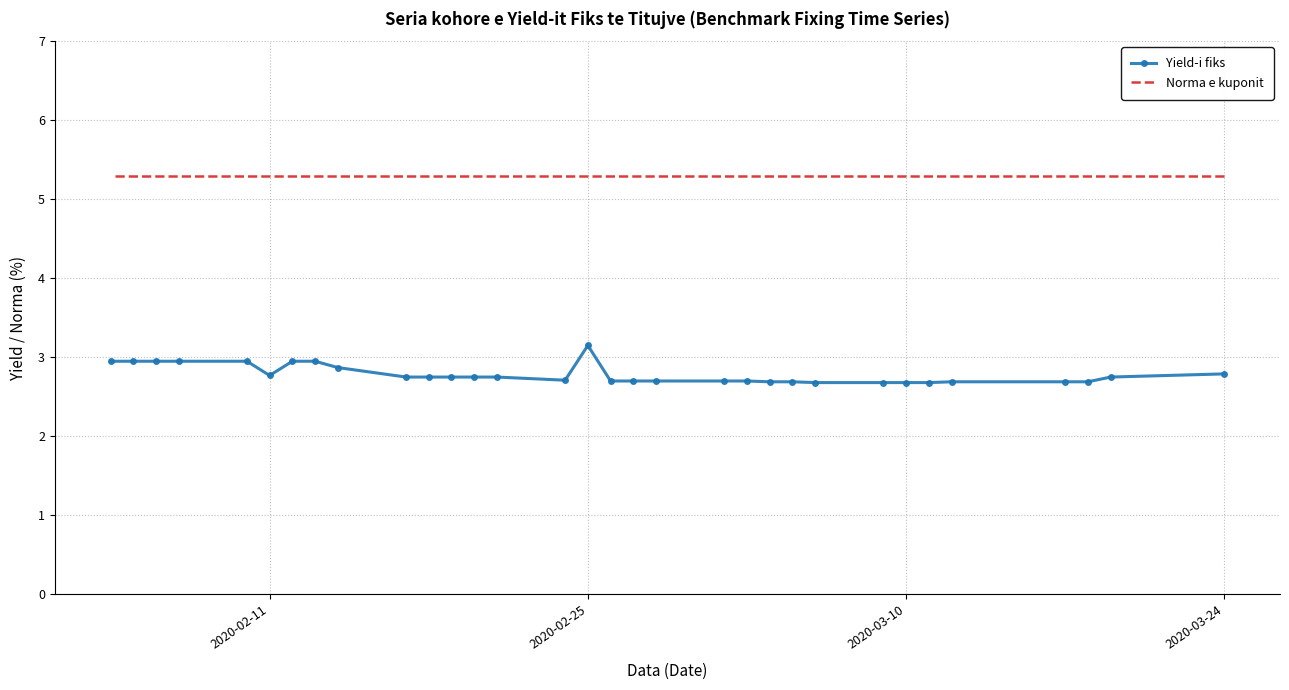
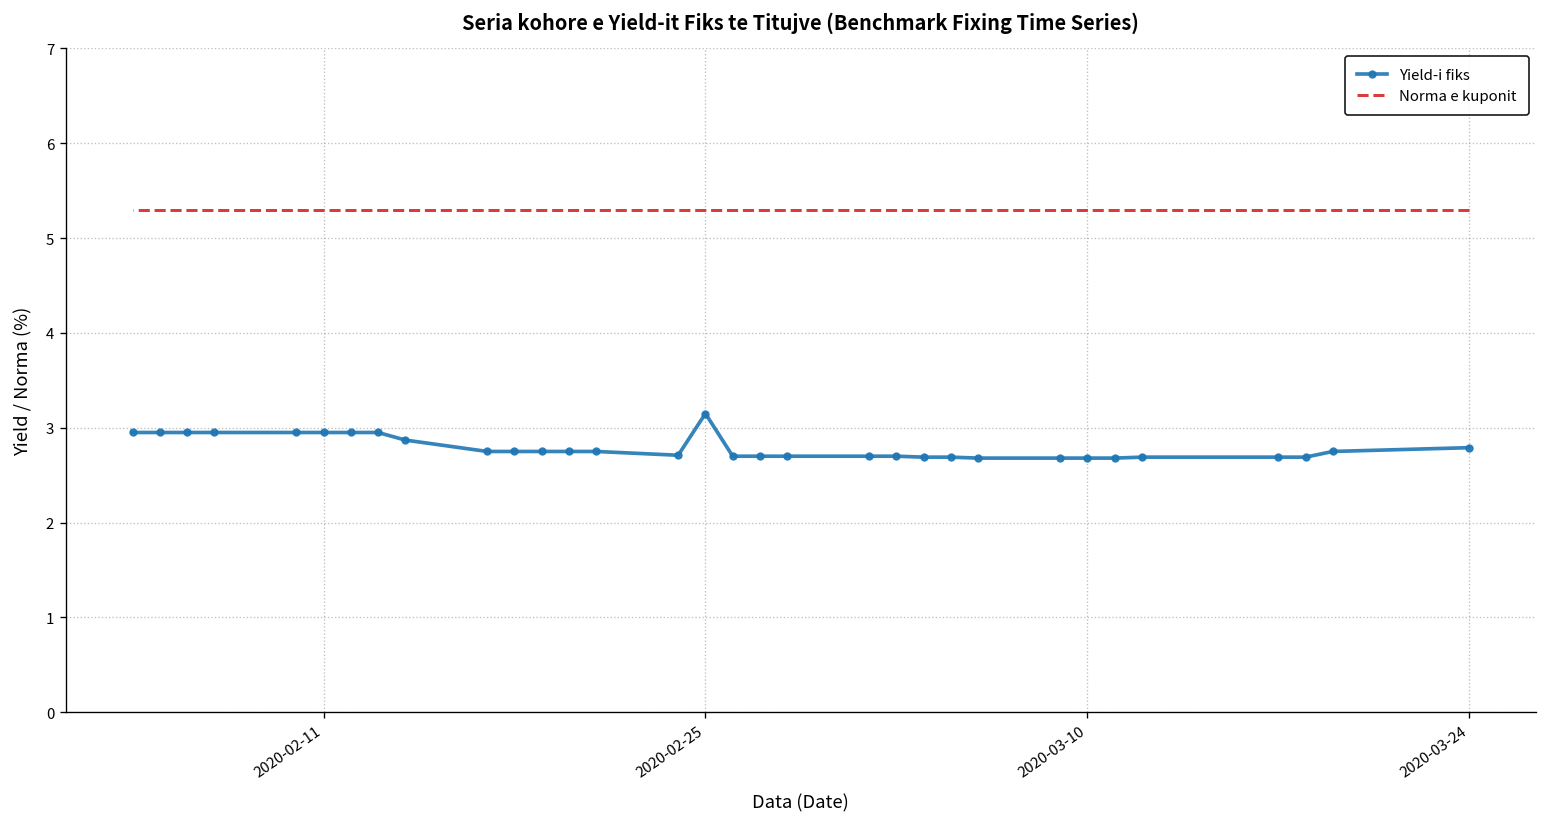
Yield-i fiks, 2020-02-11: 2.8 -> 3.0
